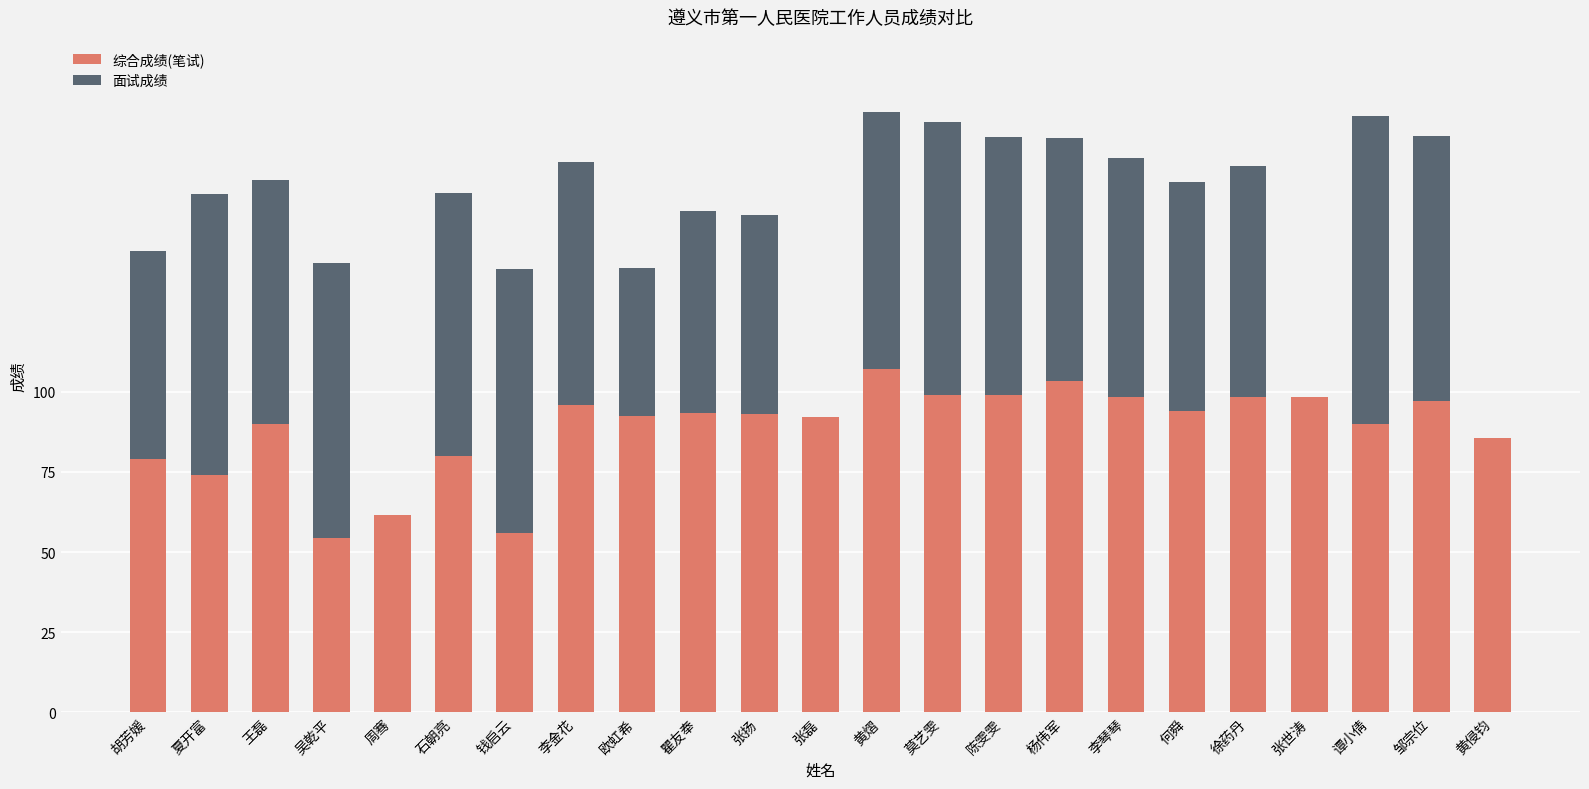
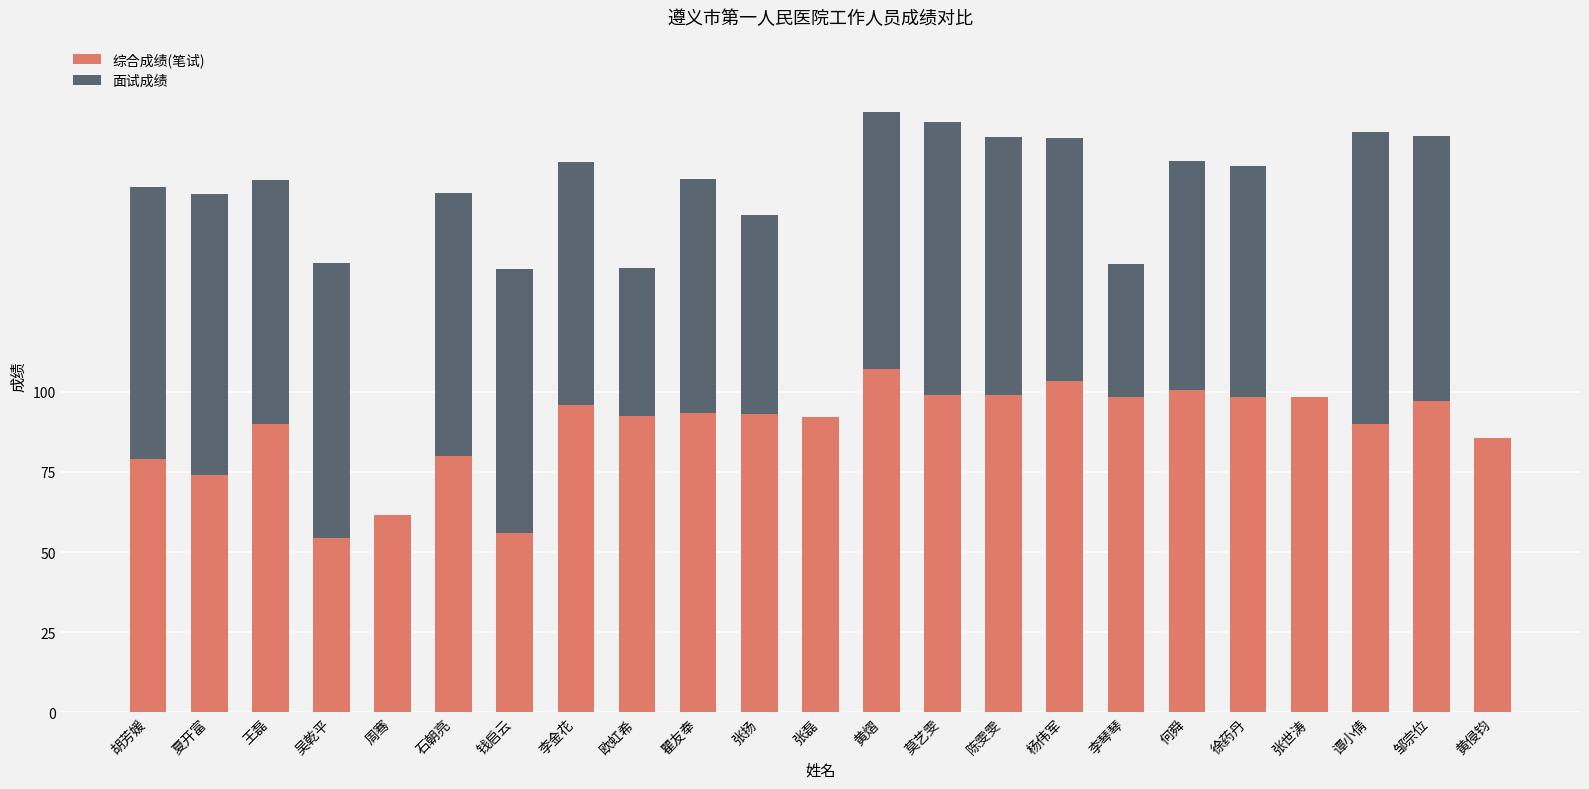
面试成绩, 胡芳媛: 65 -> 85
面试成绩, 瞿友奉: 63 -> 73
面试成绩, 李琴琴: 74 -> 41
综合成绩(笔试), 何舜: 94 -> 101
面试成绩, 谭小倩: 96 -> 91
